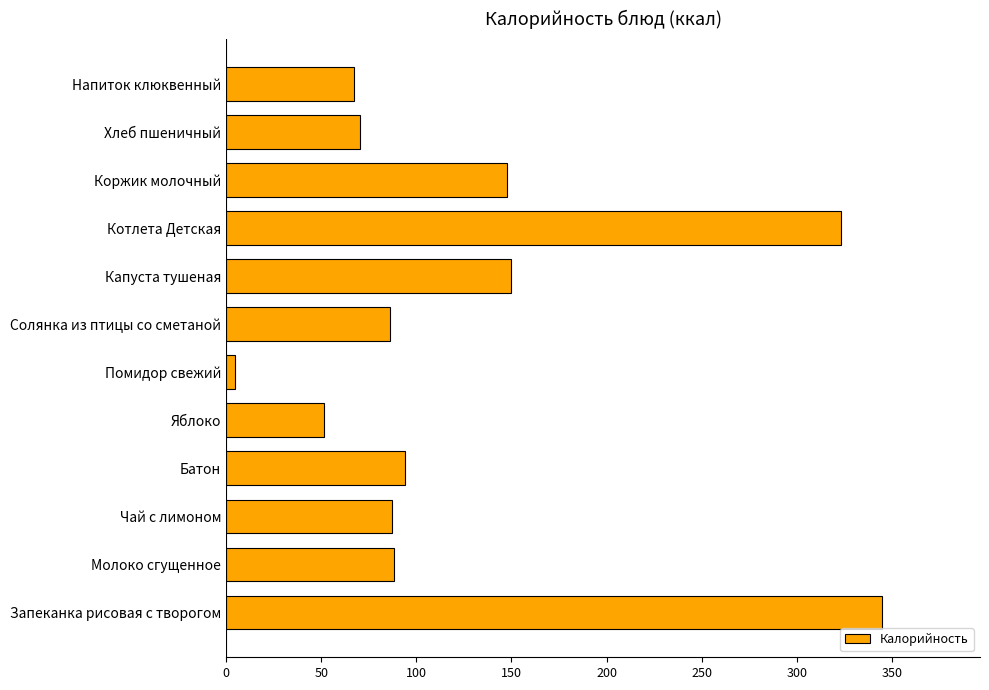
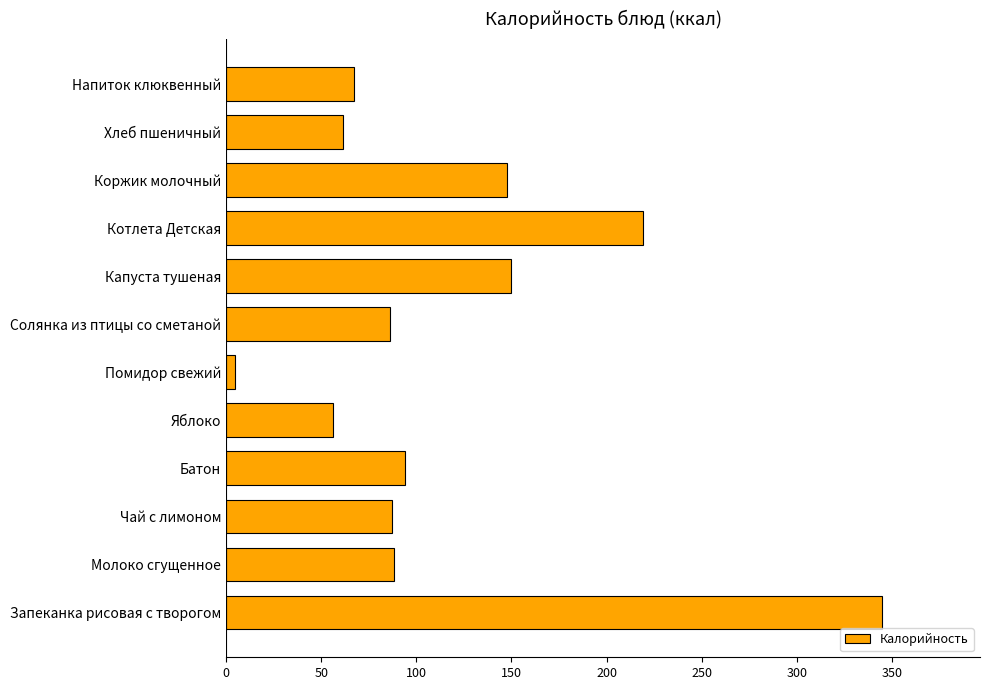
Хлеб пшеничный: 71 -> 62
Котлета Детская: 323 -> 219
Яблоко: 51 -> 56
